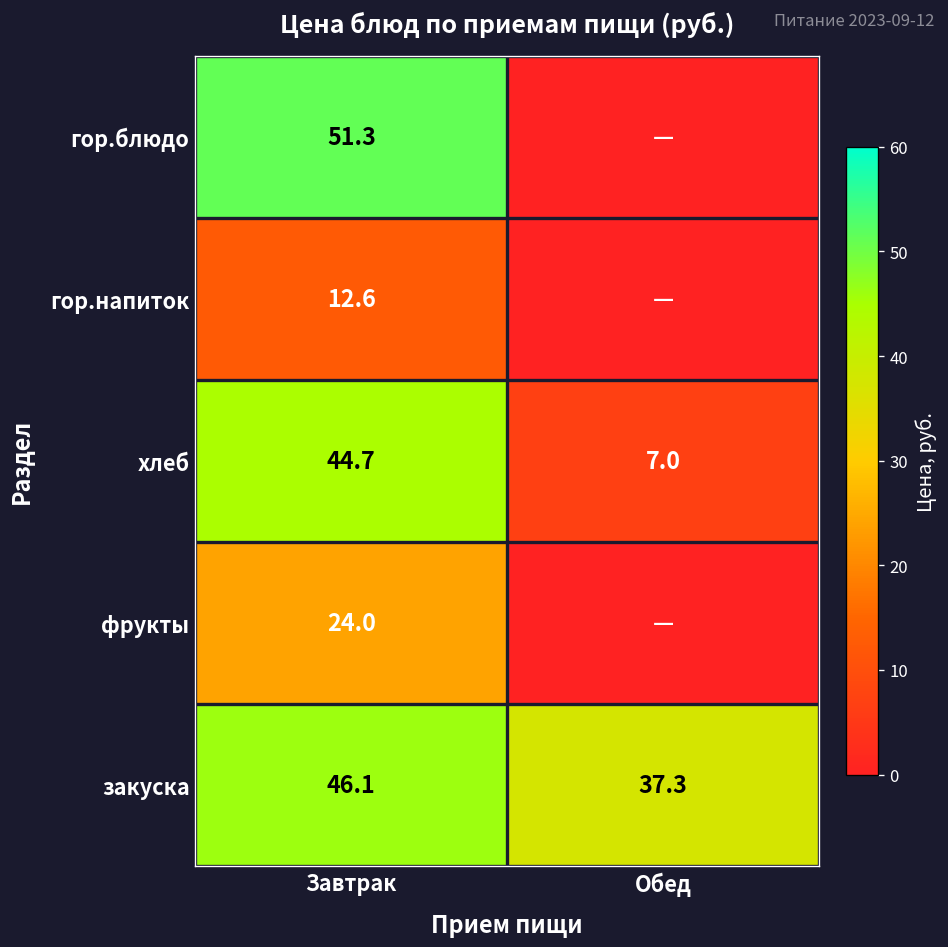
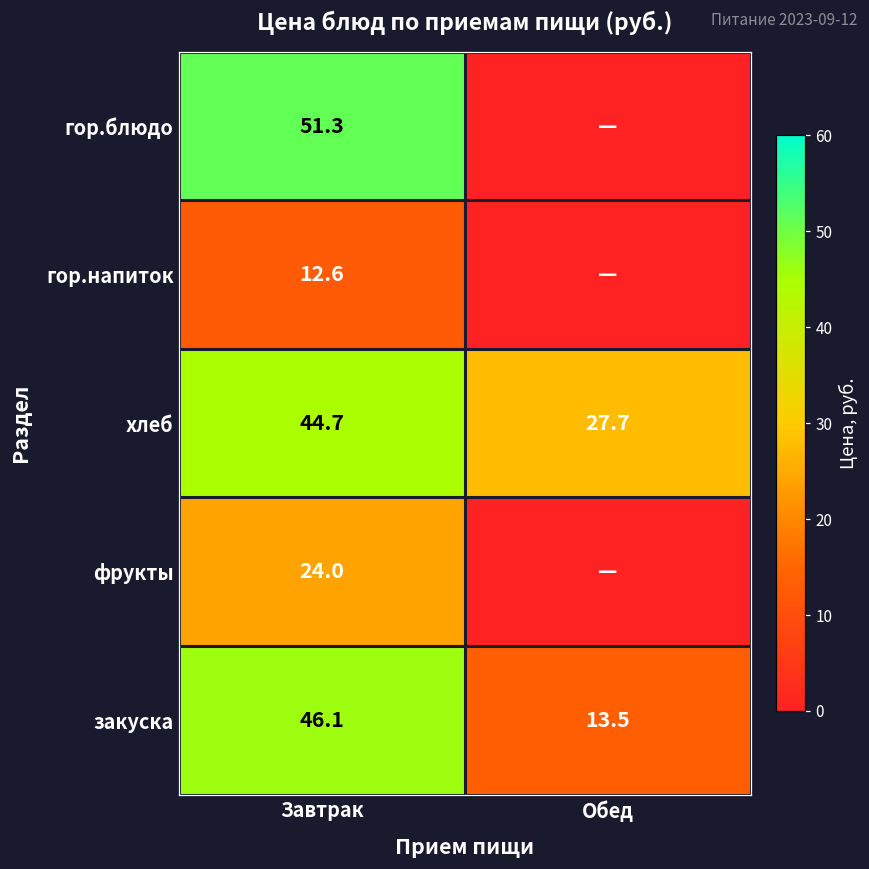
хлеб, Обед: 7.0 -> 27.7
закуска, Обед: 37.3 -> 13.5
